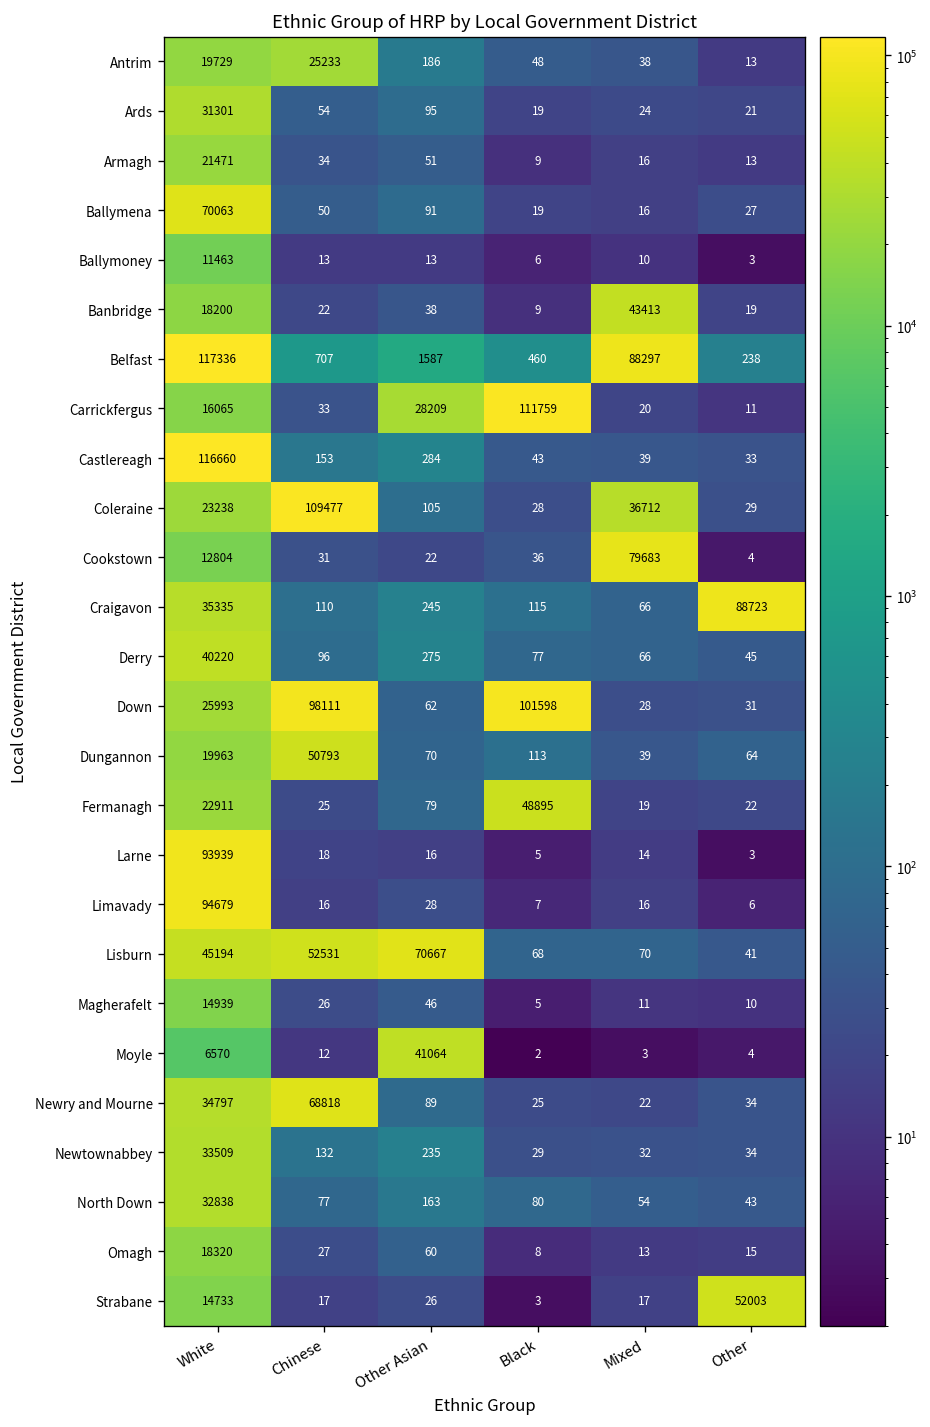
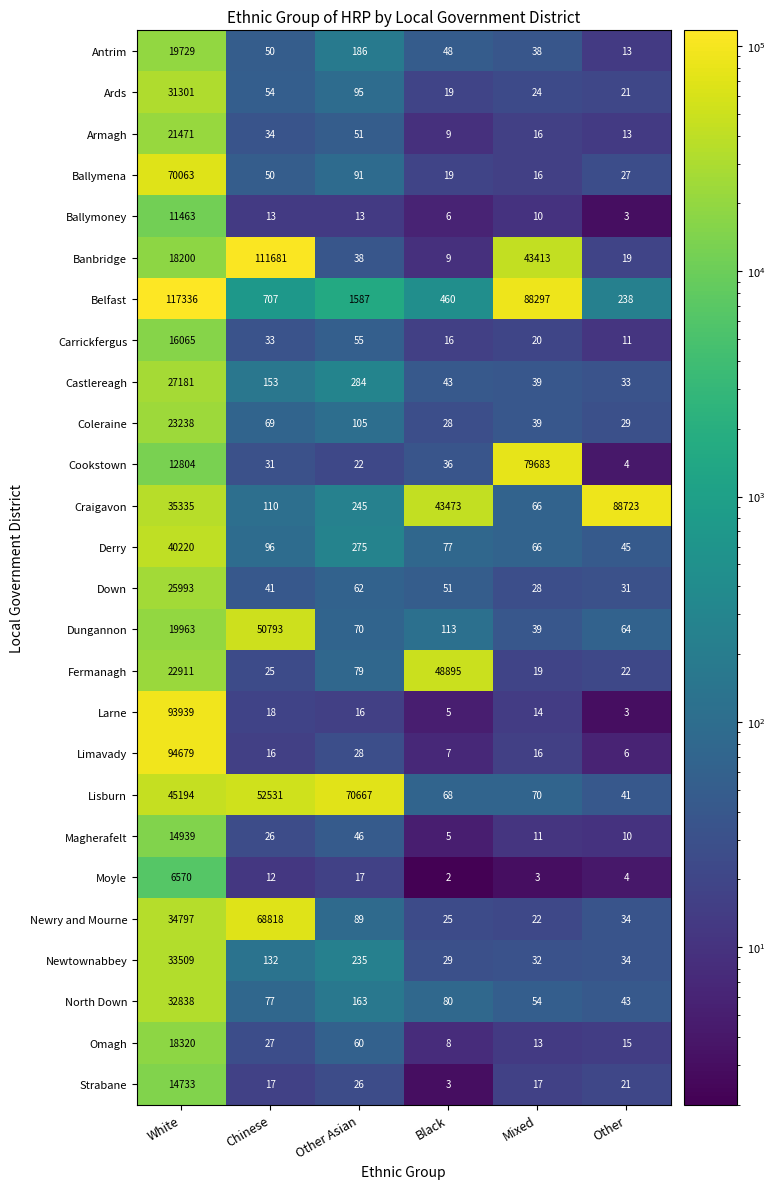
Antrim, Chinese: 25233 -> 50
Banbridge, Chinese: 22 -> 111681
Carrickfergus, Other Asian: 28209 -> 55
Carrickfergus, Black: 111759 -> 16
Castlereagh, White: 116660 -> 27181
Coleraine, Chinese: 109477 -> 69
Coleraine, Mixed: 36712 -> 39
Craigavon, Black: 115 -> 43473
Down, Chinese: 98111 -> 41
Down, Black: 101598 -> 51
Moyle, Other Asian: 41064 -> 17
Strabane, Other: 52003 -> 21
